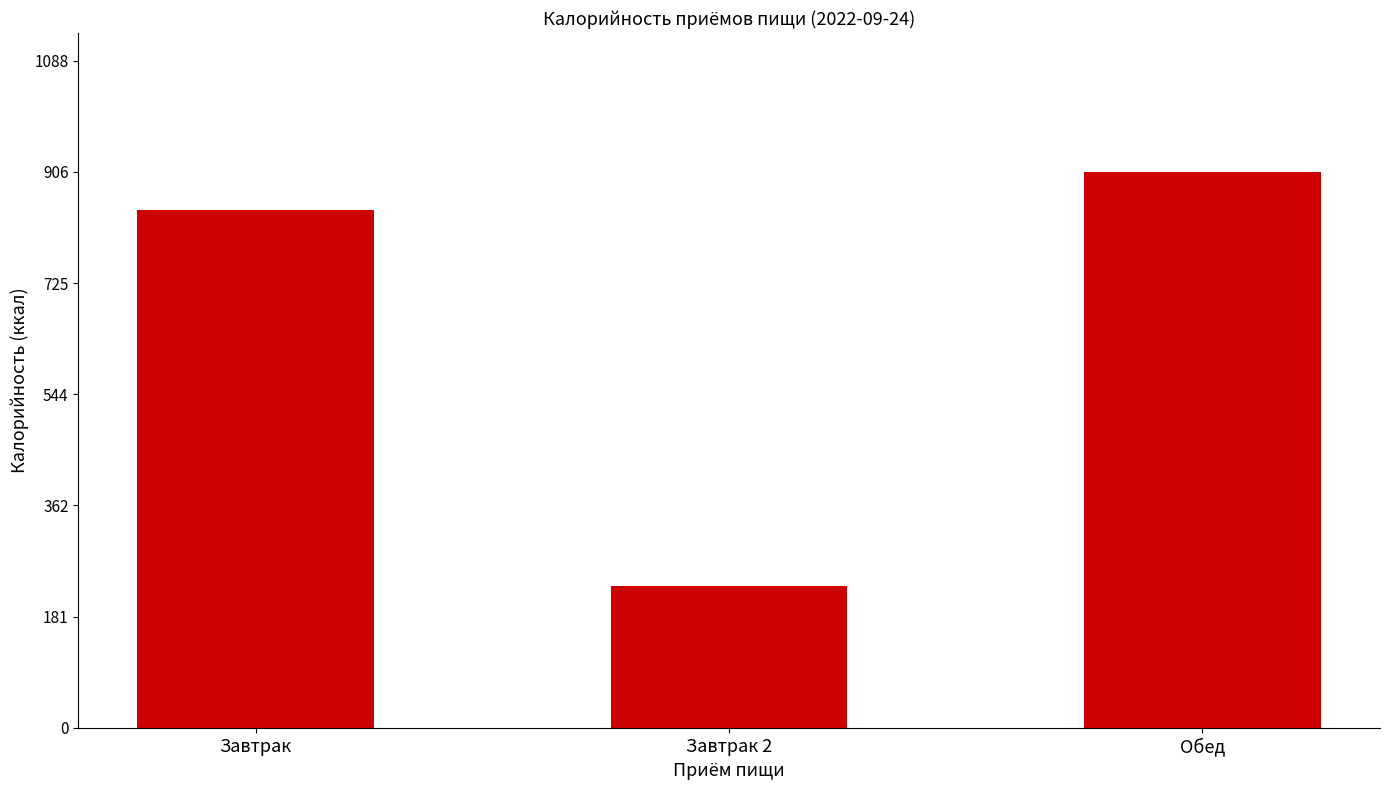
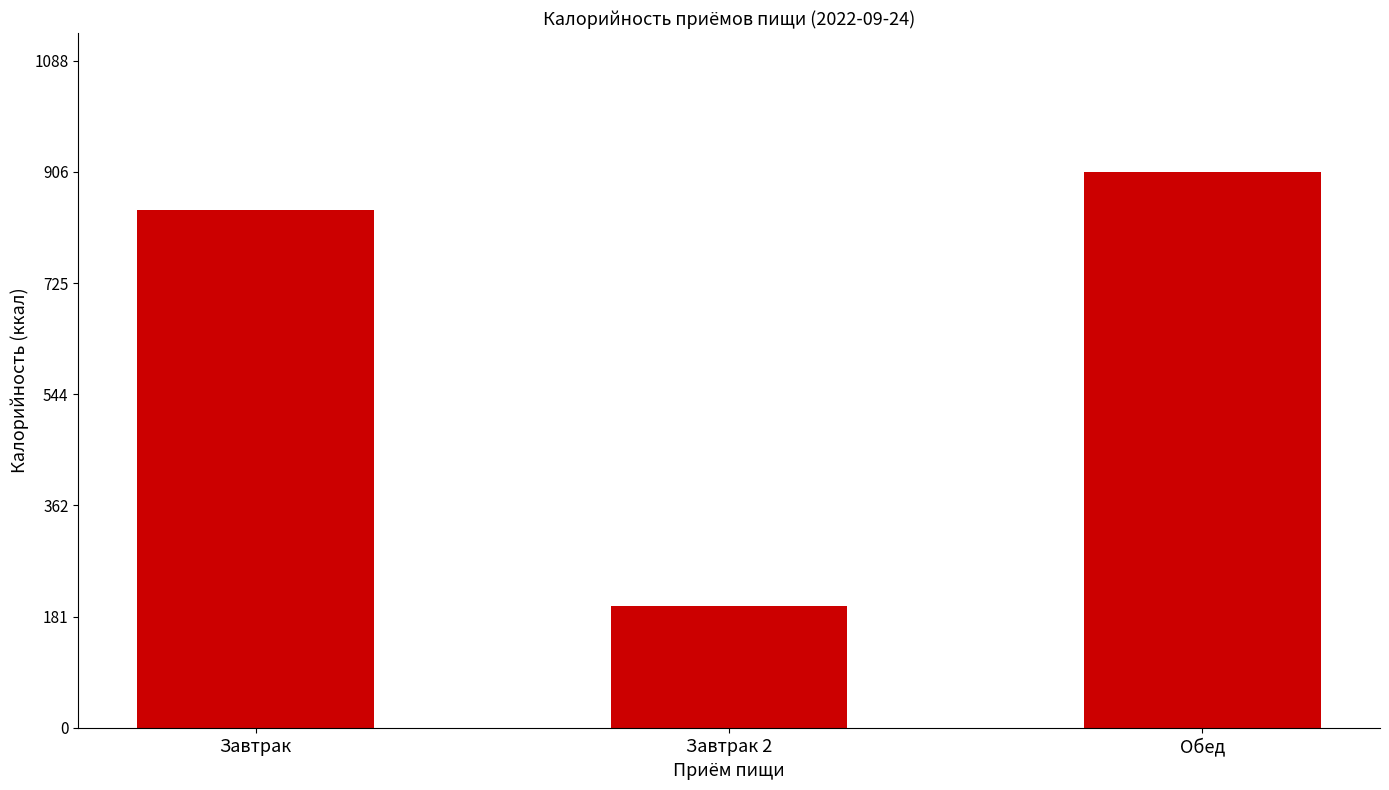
Завтрак 2: 230 -> 200
